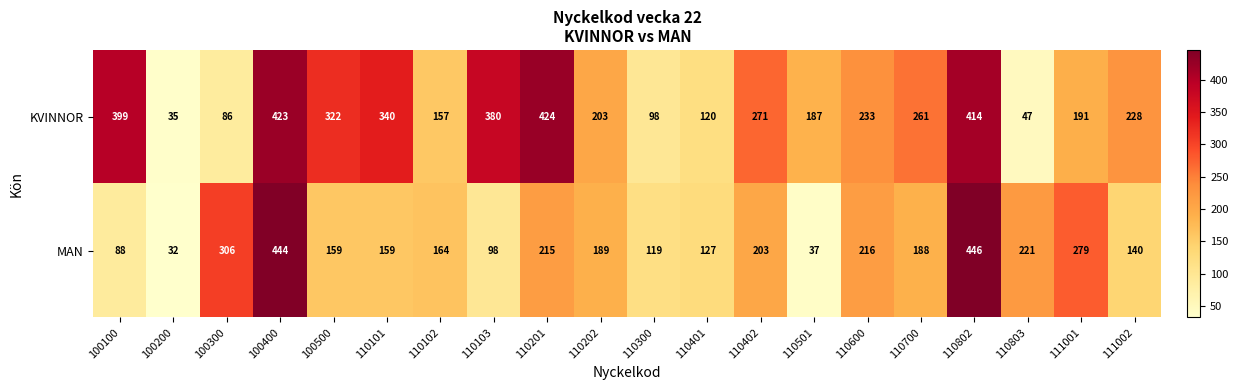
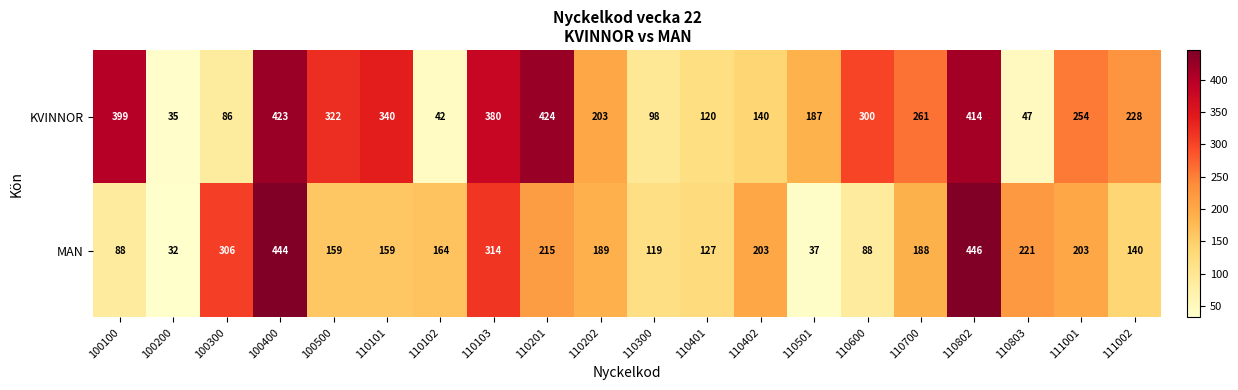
KVINNOR, 110102: 157 -> 42
KVINNOR, 110402: 271 -> 140
KVINNOR, 110600: 233 -> 300
KVINNOR, 111001: 191 -> 254
MAN, 110103: 98 -> 314
MAN, 110600: 216 -> 88
MAN, 111001: 279 -> 203
